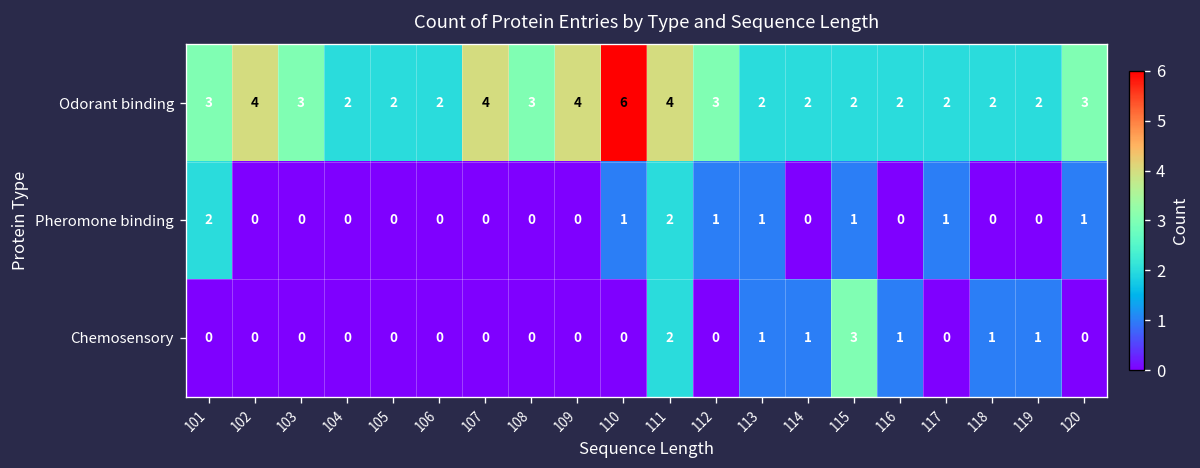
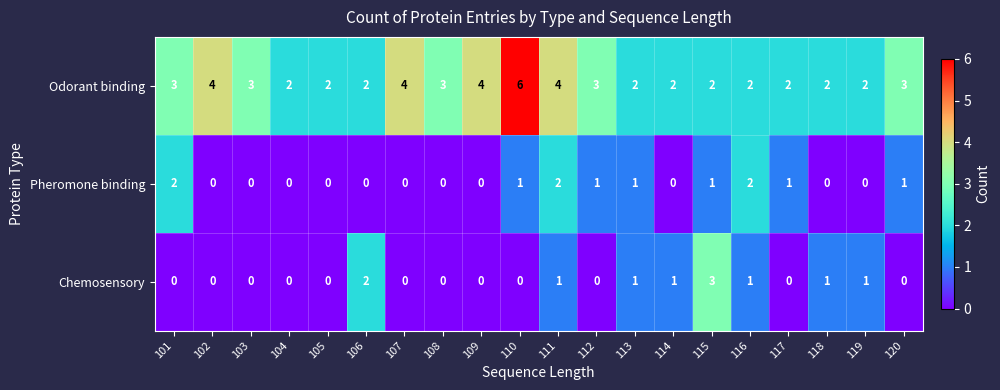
Pheromone binding, 116: 0 -> 2
Chemosensory, 106: 0 -> 2
Chemosensory, 111: 2 -> 1
